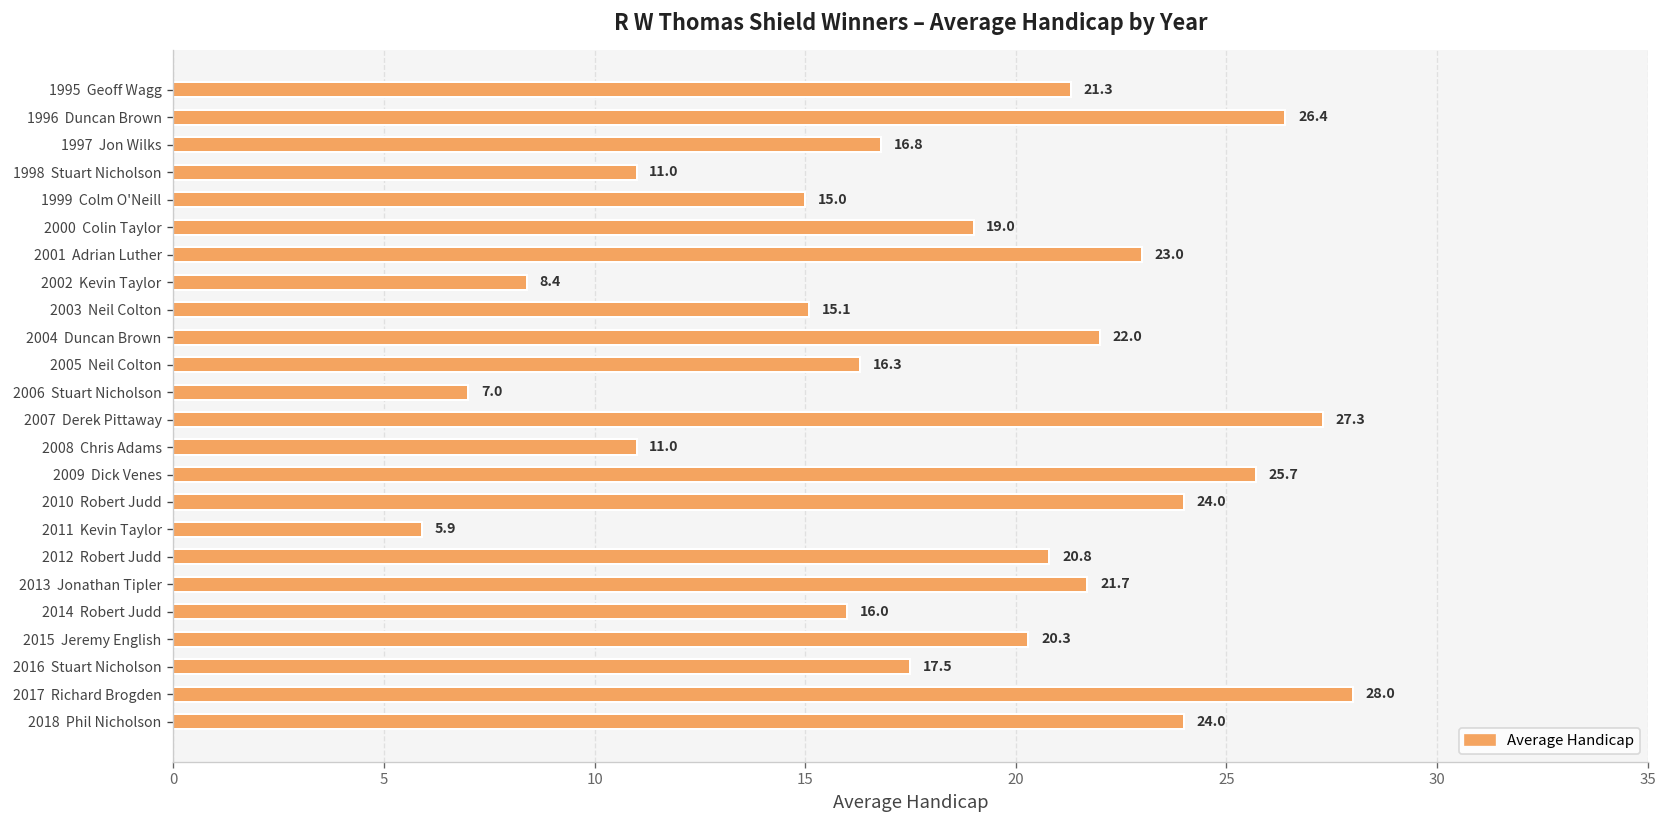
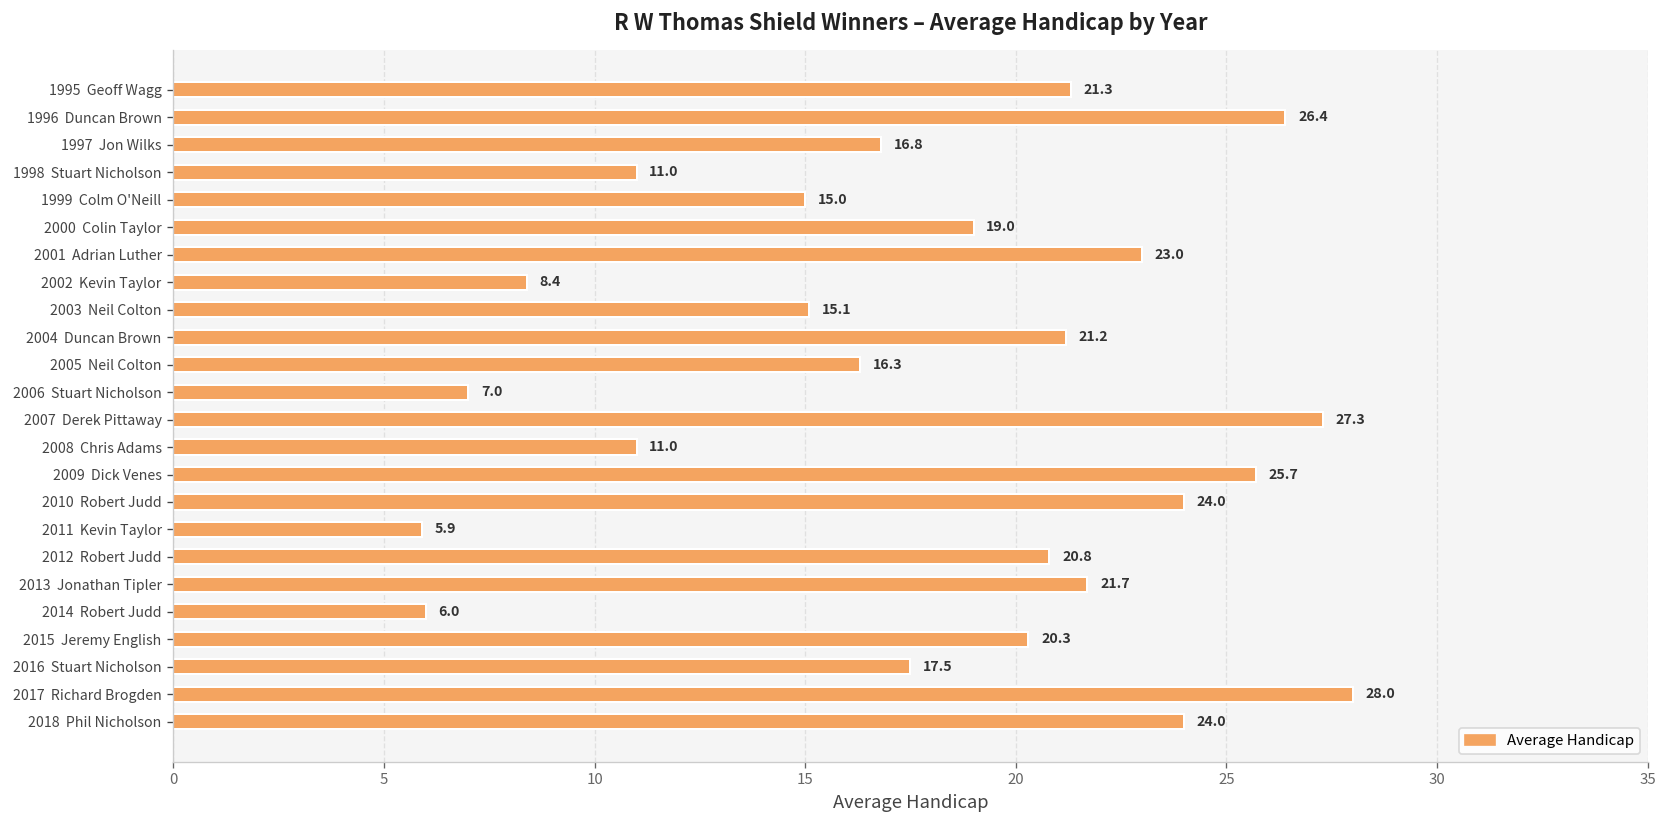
2004 Duncan Brown: 22.0 -> 21.2
2014 Robert Judd: 16.0 -> 6.0
